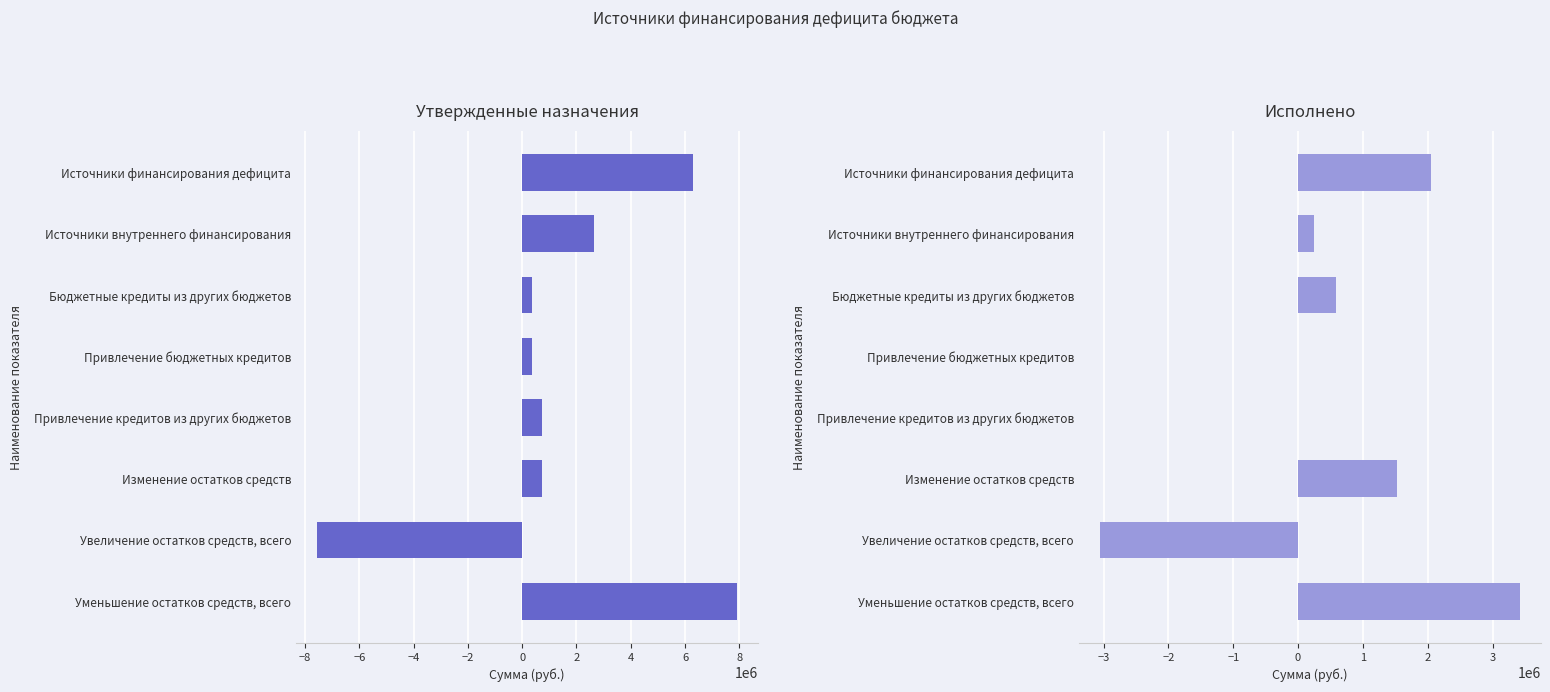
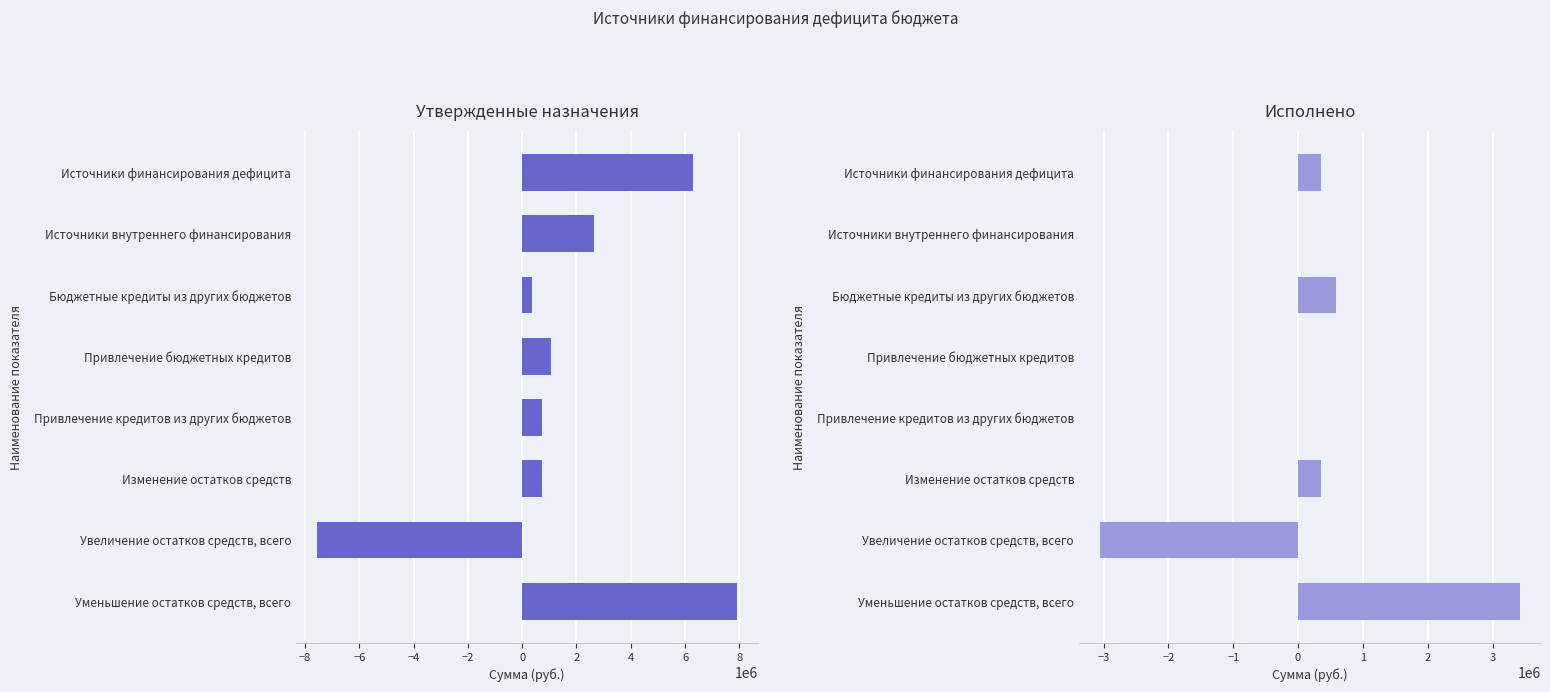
Утвержденные назначения, Привлечение бюджетных кредитов: 400000 -> 1100000
Исполнено, Источники финансирования дефицита: 2100000 -> 400000
Исполнено, Источники внутреннего финансирования: 200000 -> 0
Исполнено, Изменение остатков средств: 1500000 -> 400000
